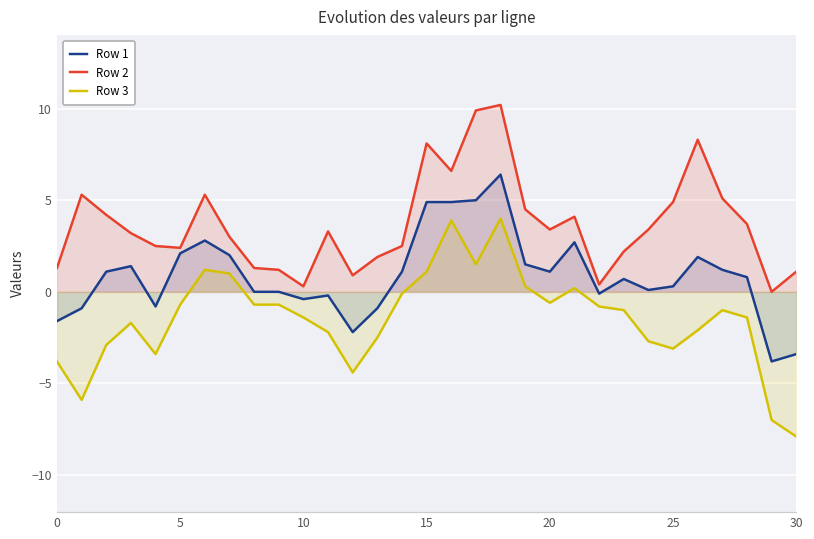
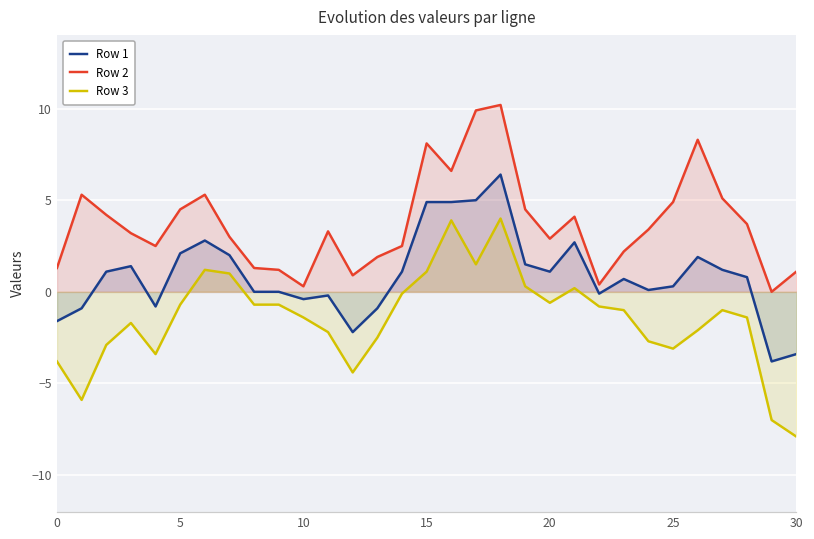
Row 2, 5: 2.4 -> 4.5
Row 2, 20: 3.4 -> 2.9
